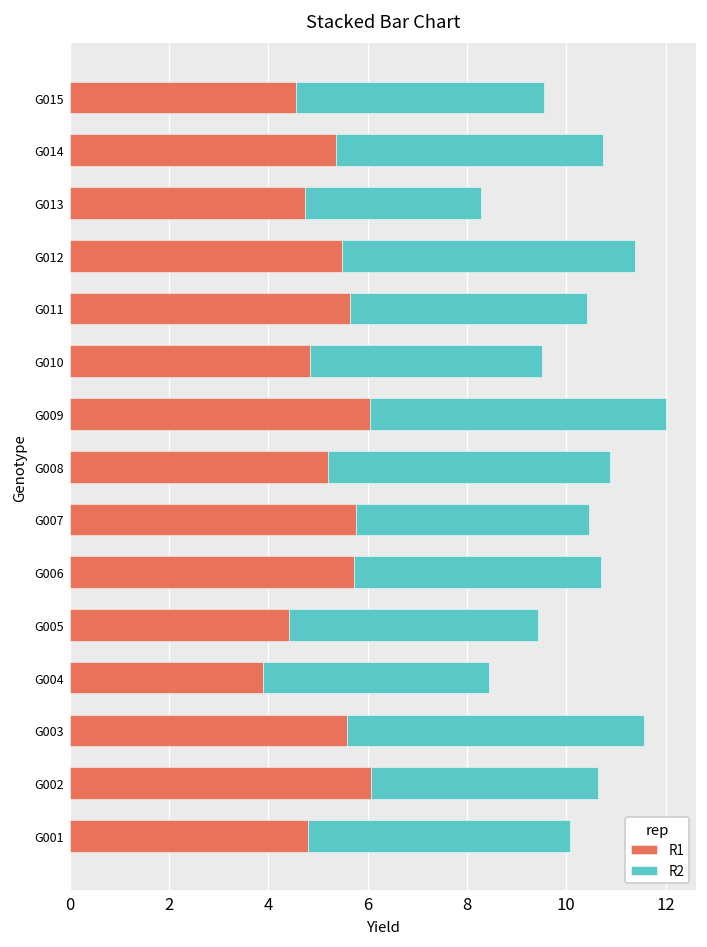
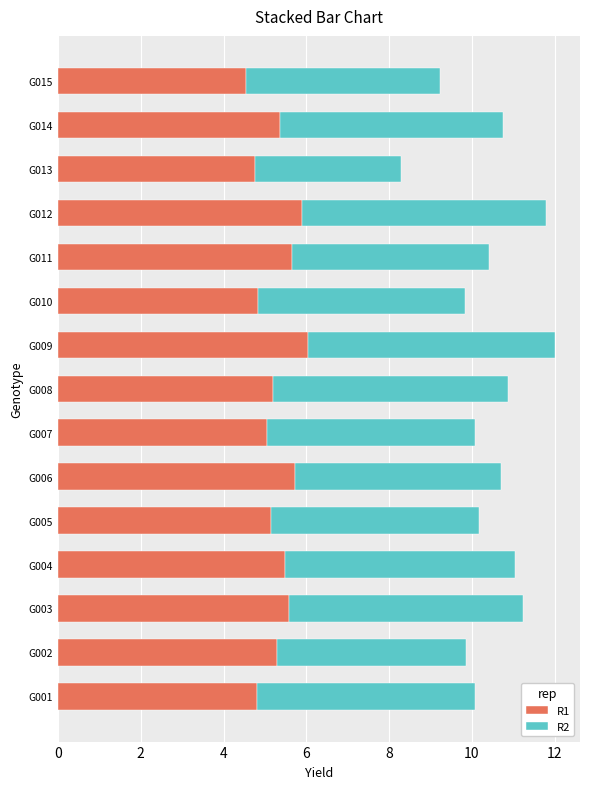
R2, G015: 5.0 -> 4.7
R1, G012: 5.5 -> 5.9
R2, G010: 4.7 -> 5.0
R1, G007: 5.8 -> 5.1
R2, G007: 4.7 -> 5.0
R1, G005: 4.4 -> 5.1
R1, G004: 3.9 -> 5.5
R2, G004: 4.6 -> 5.5
R2, G003: 6.0 -> 5.6
R1, G002: 6.1 -> 5.3
